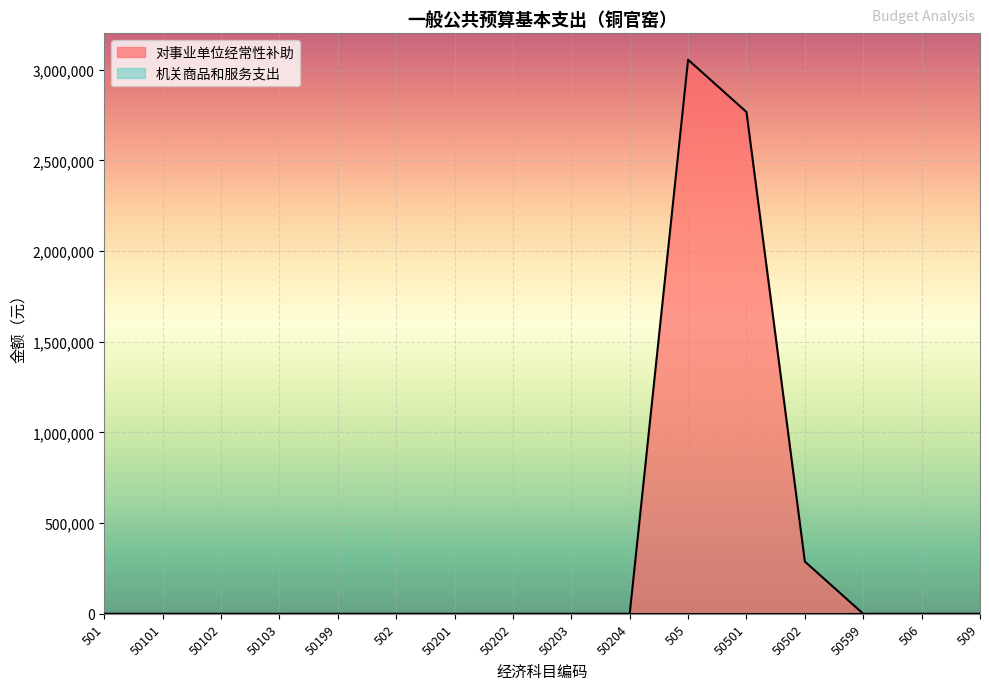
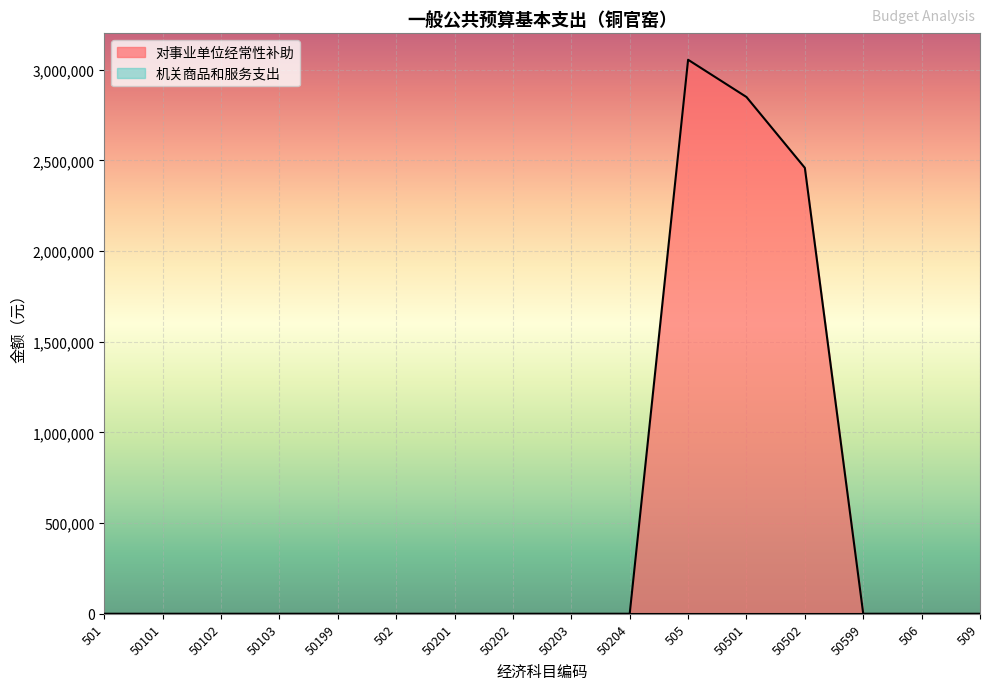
对事业单位经常性补助, 50501: 2,770,000 -> 2,850,000
对事业单位经常性补助, 50502: 290,000 -> 2,460,000
